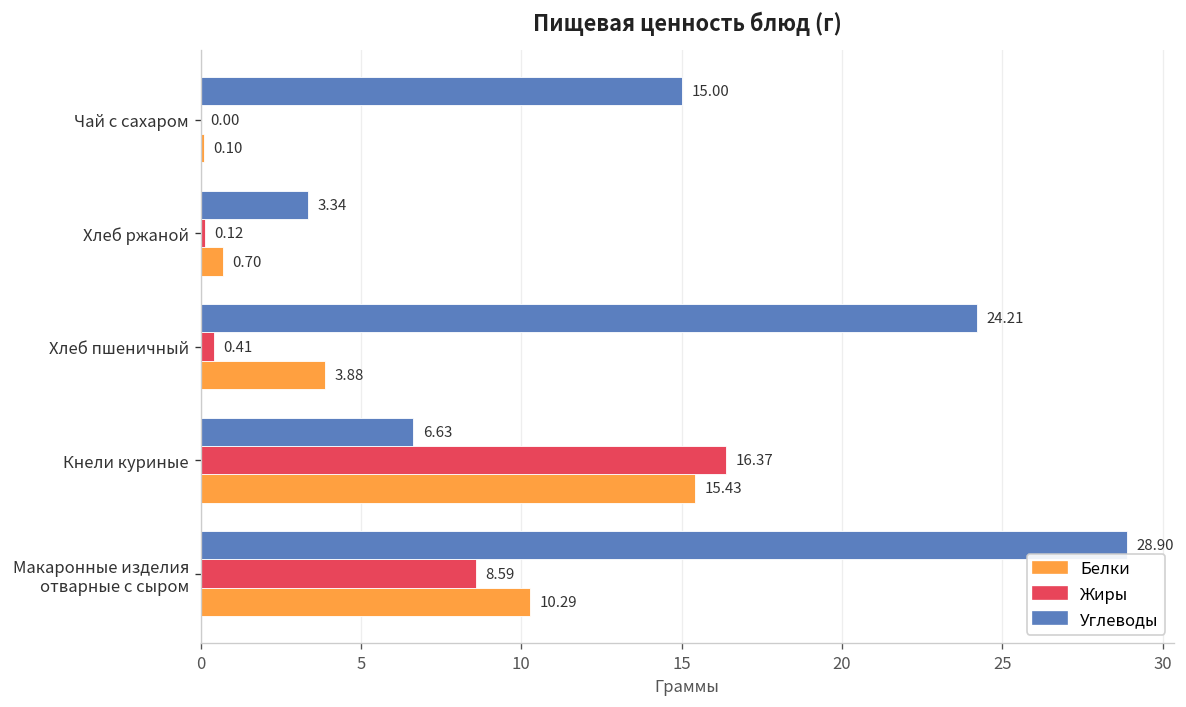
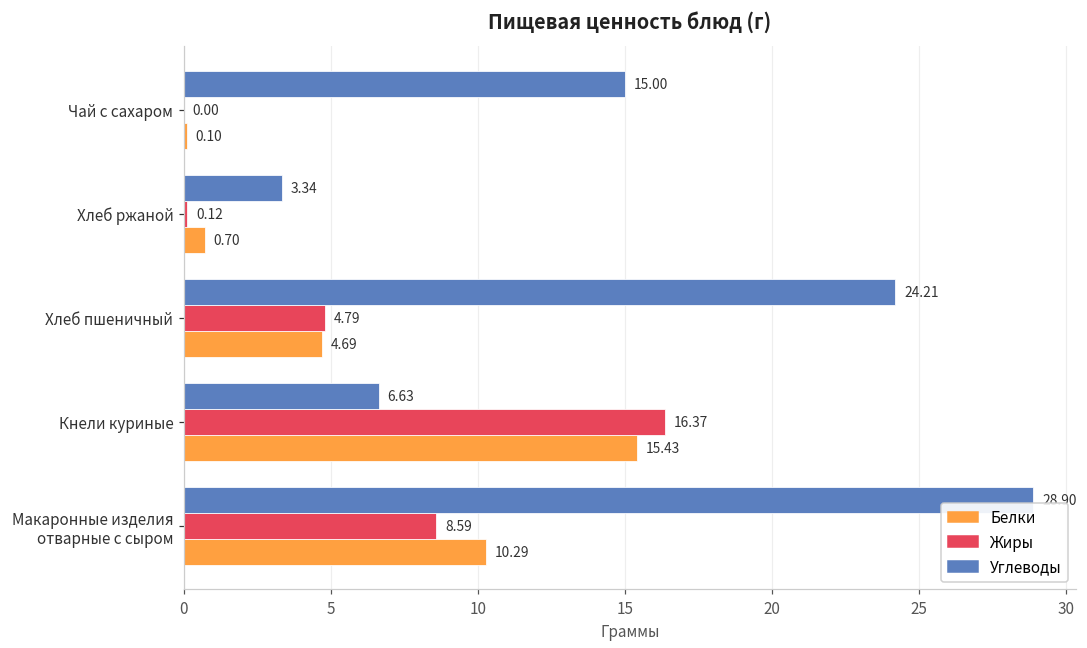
Жиры, Хлеб пшеничный: 0.41 -> 4.79
Белки, Хлеб пшеничный: 3.88 -> 4.69
